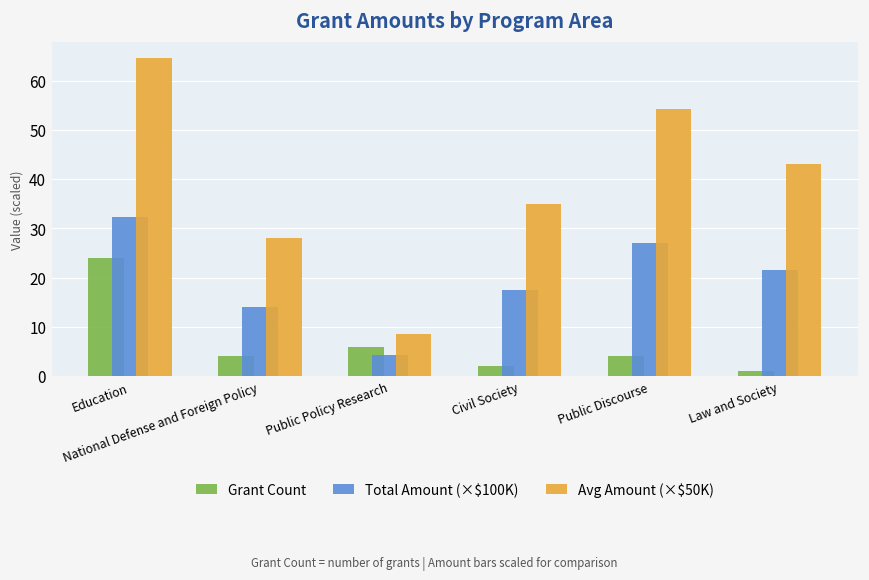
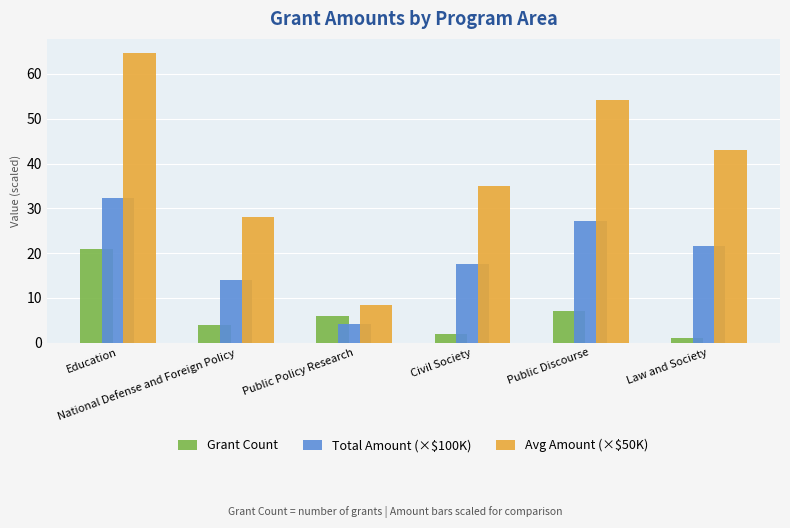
Grant Count, Education: 24 -> 21
Grant Count, Public Discourse: 4 -> 7
